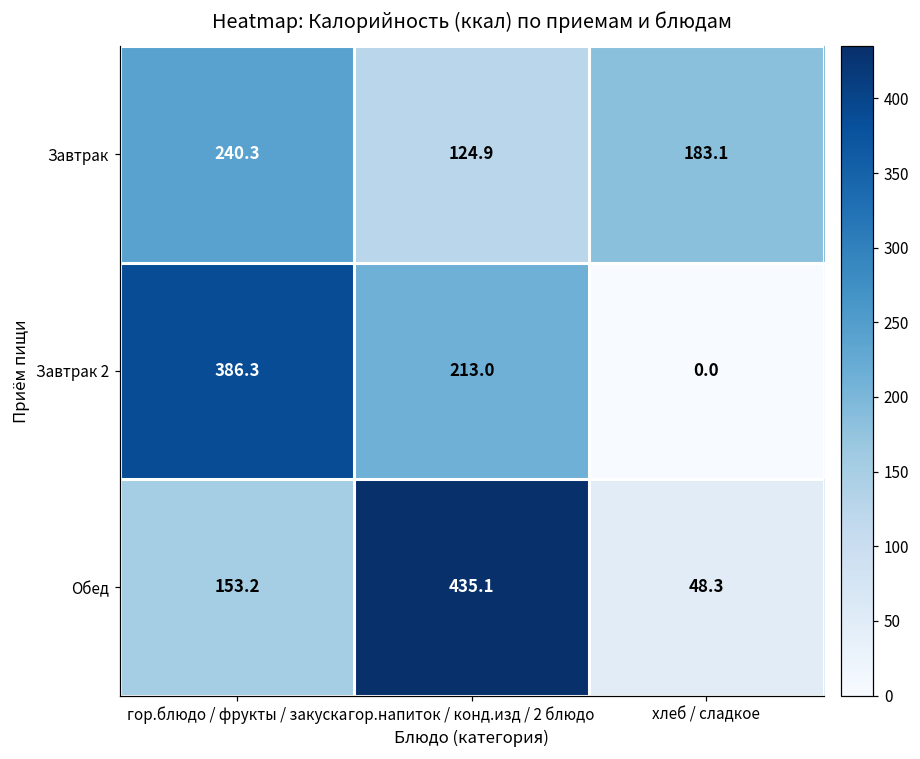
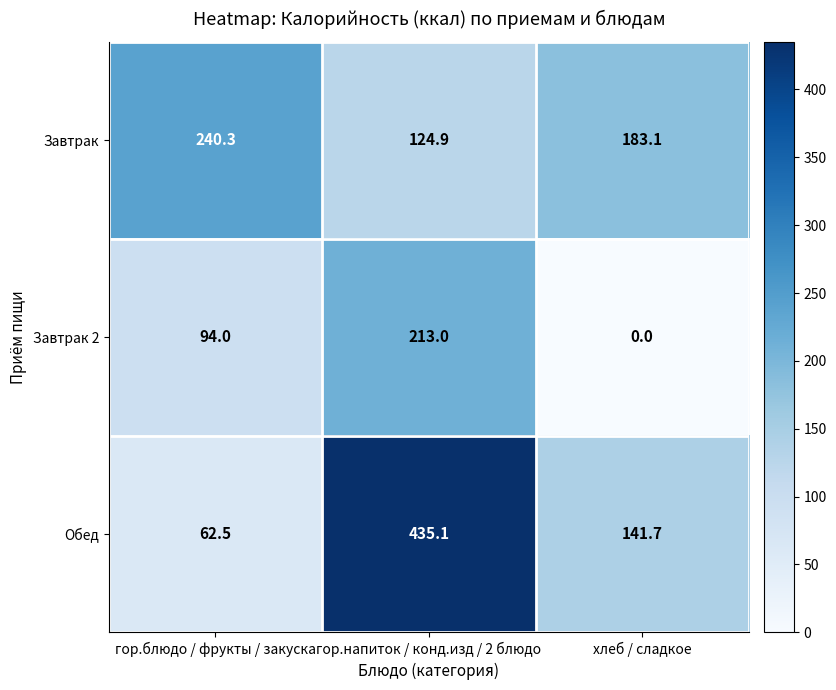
Завтрак 2, гор.блюдо / фрукты / закуска: 386.3 -> 94.0
Обед, гор.блюдо / фрукты / закуска: 153.2 -> 62.5
Обед, хлеб / сладкое: 48.3 -> 141.7
